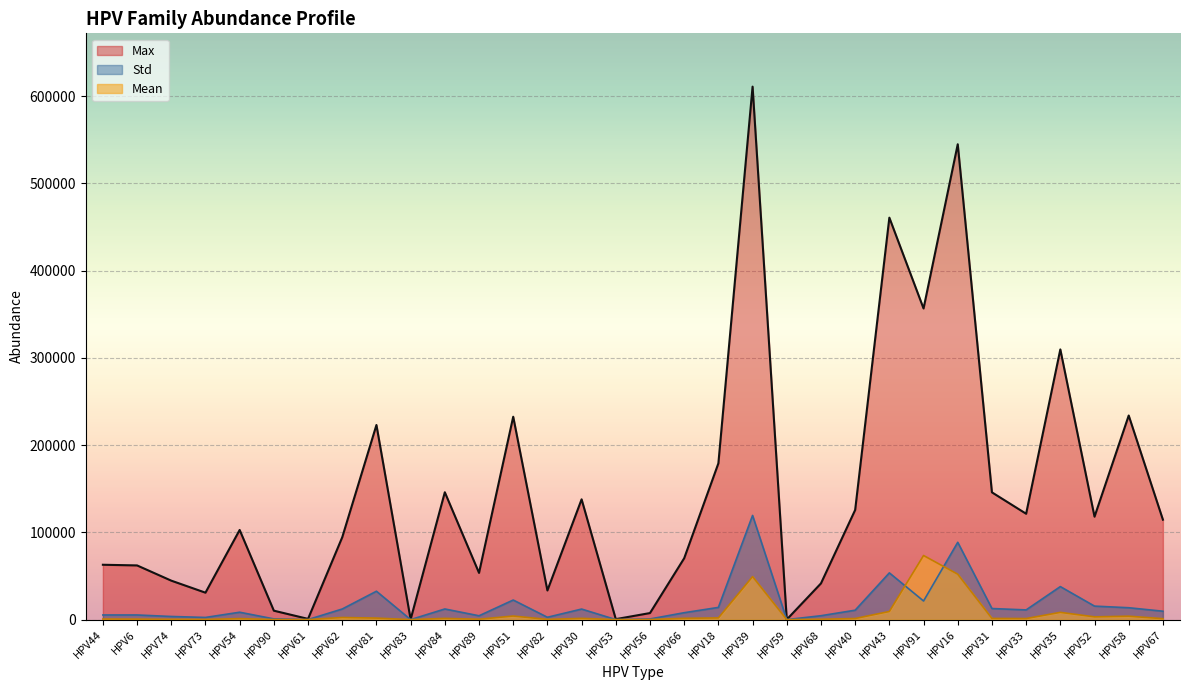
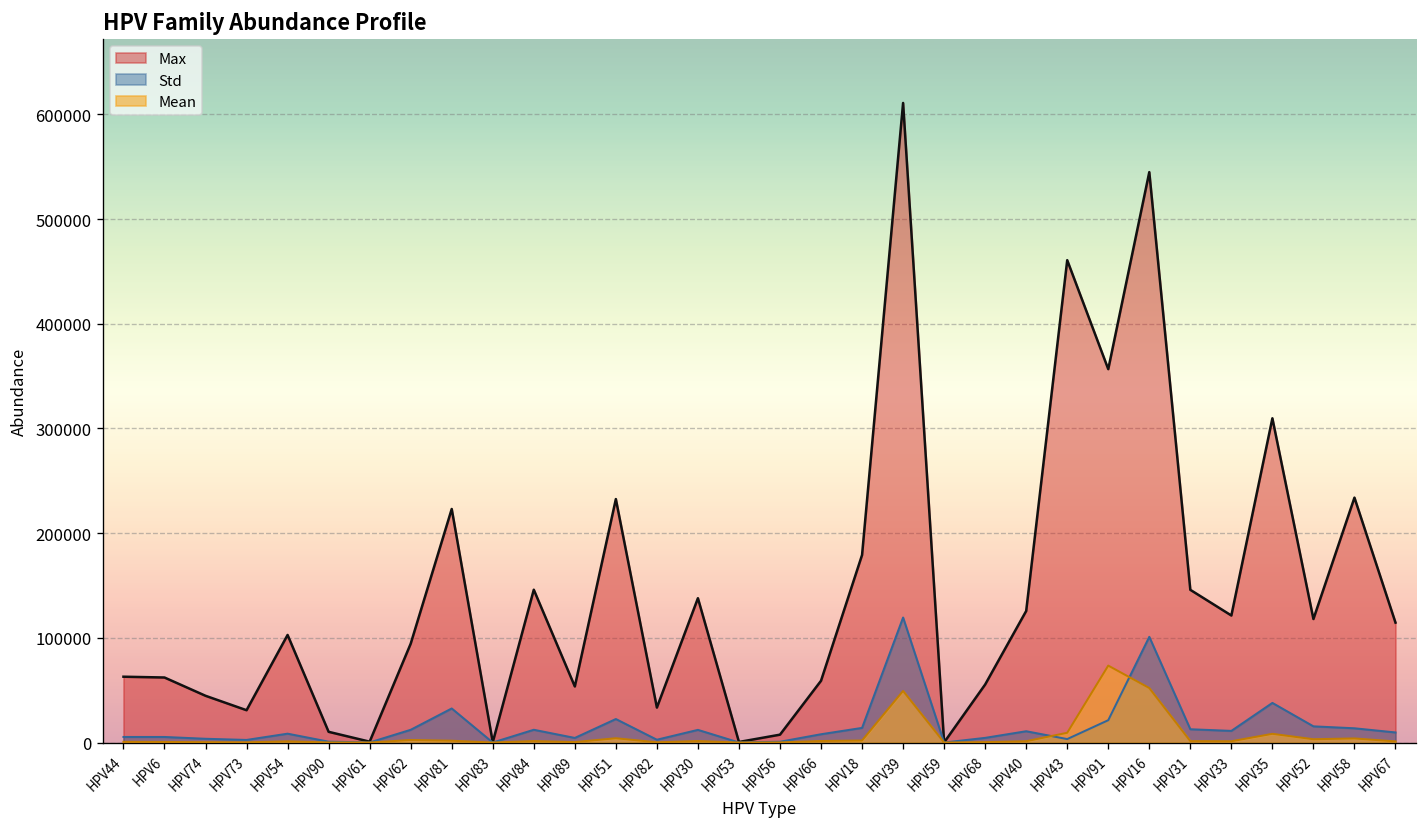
Max, HPV66: 70000 -> 60000
Max, HPV68: 40000 -> 60000
Std, HPV43: 50000 -> 0
Std, HPV16: 90000 -> 100000
